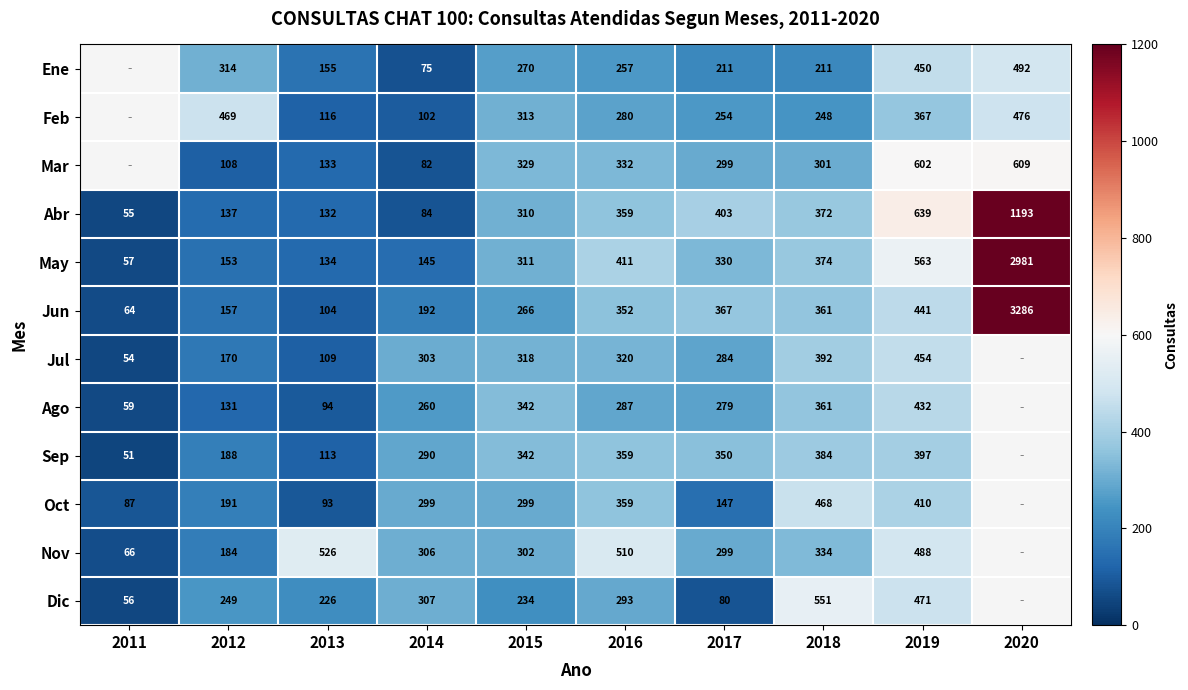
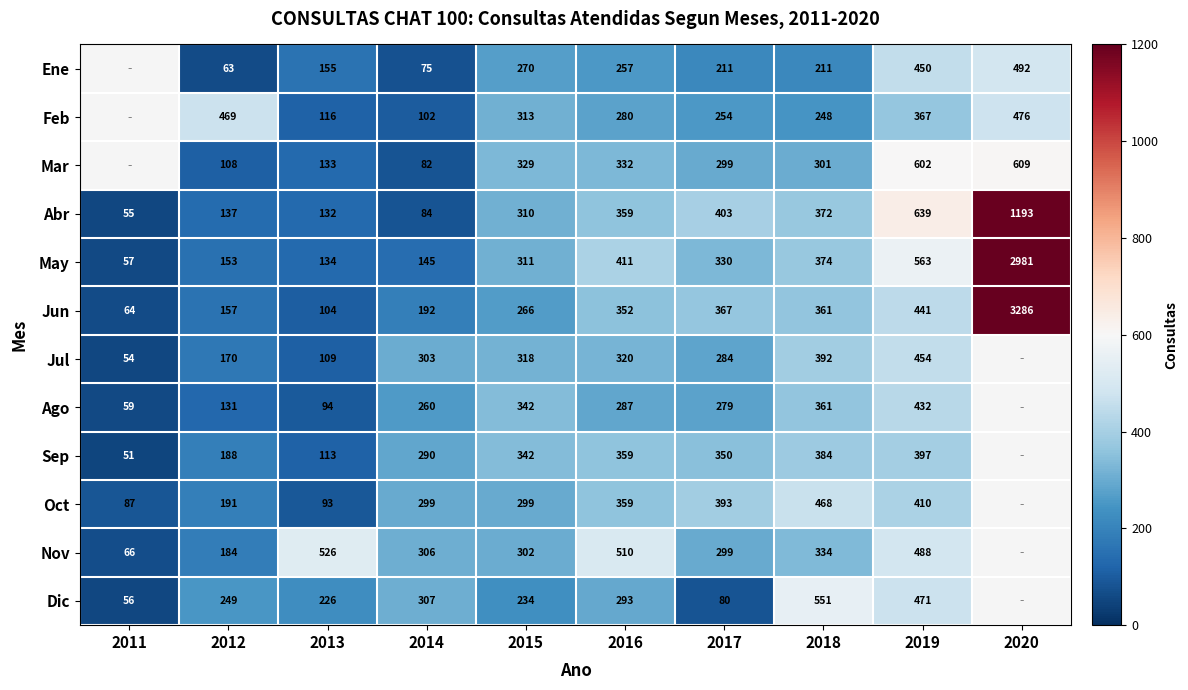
Ene, 2012: 314 -> 63
Oct, 2017: 147 -> 393
